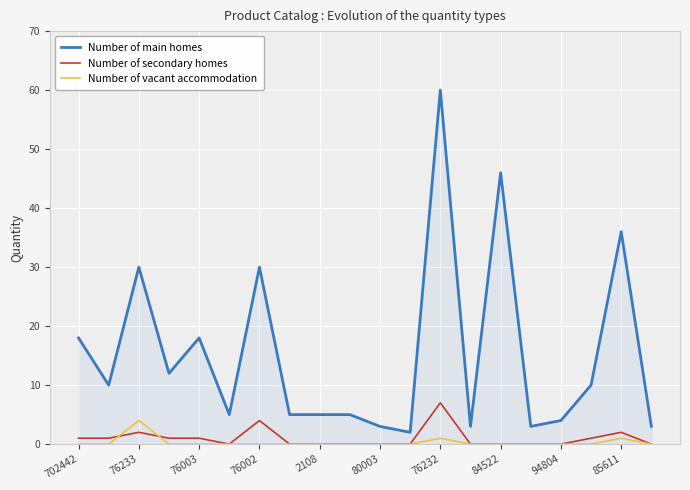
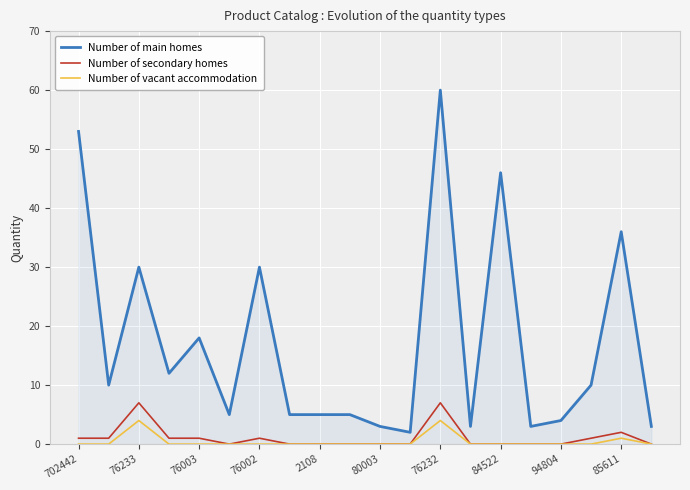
Number of main homes, 702442: 18 -> 53
Number of secondary homes, 76233: 2 -> 7
Number of secondary homes, 76002: 4 -> 1
Number of vacant accommodation, 76232: 1 -> 4
